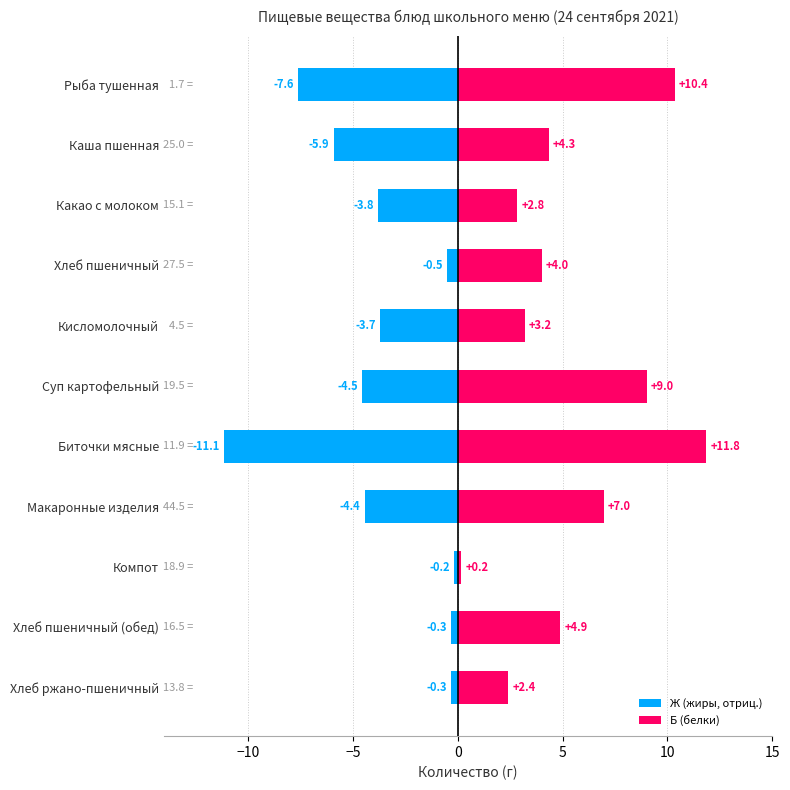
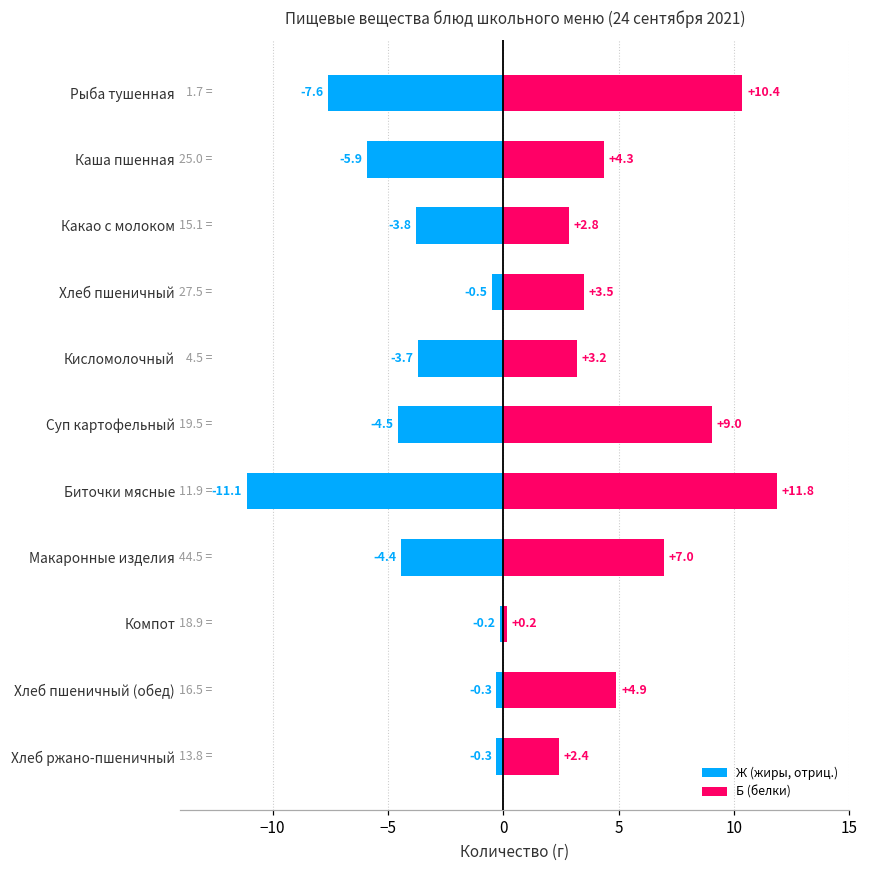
Б (белки), Хлеб пшеничный: +4.0 -> +3.5
